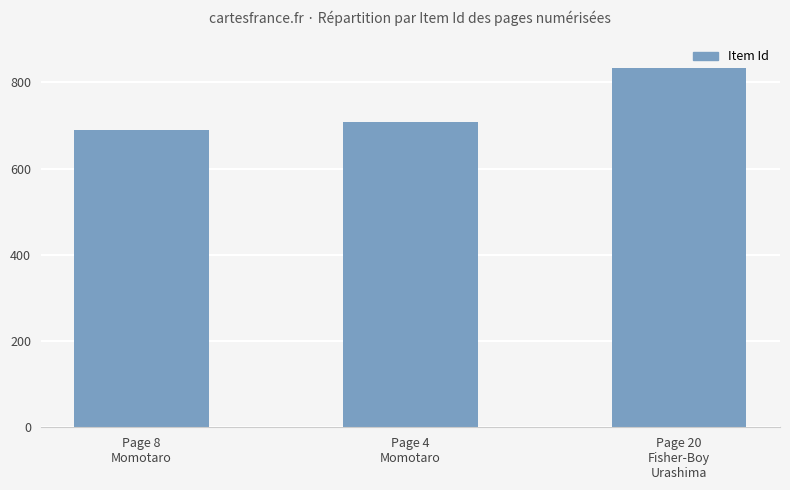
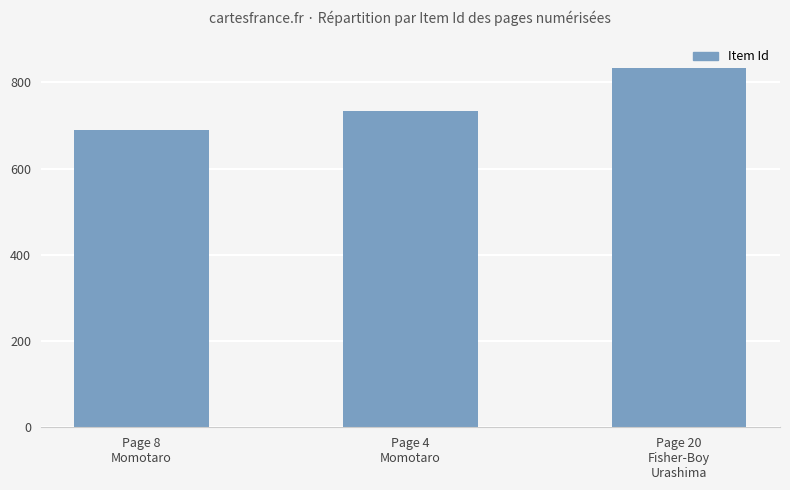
Page 4 Momotaro: 710 -> 730
